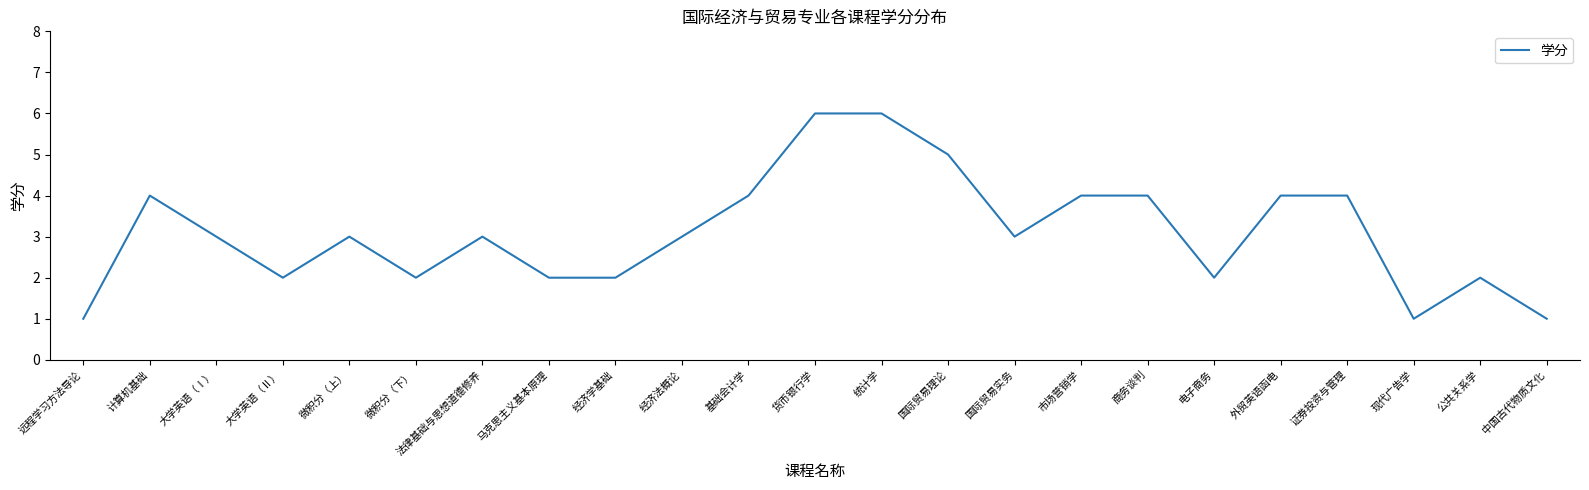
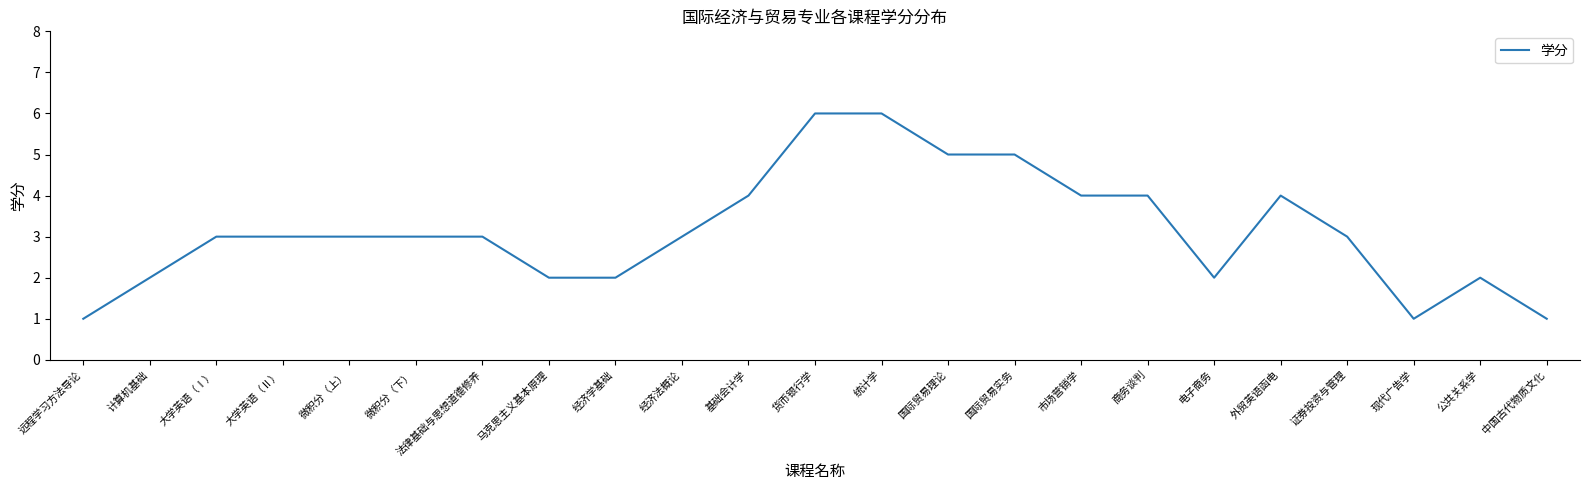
计算机基础: 4 -> 2
大学英语（Ⅱ）: 2 -> 3
微积分（下）: 2 -> 3
国际贸易实务: 3 -> 5
证券投资与管理: 4 -> 3
